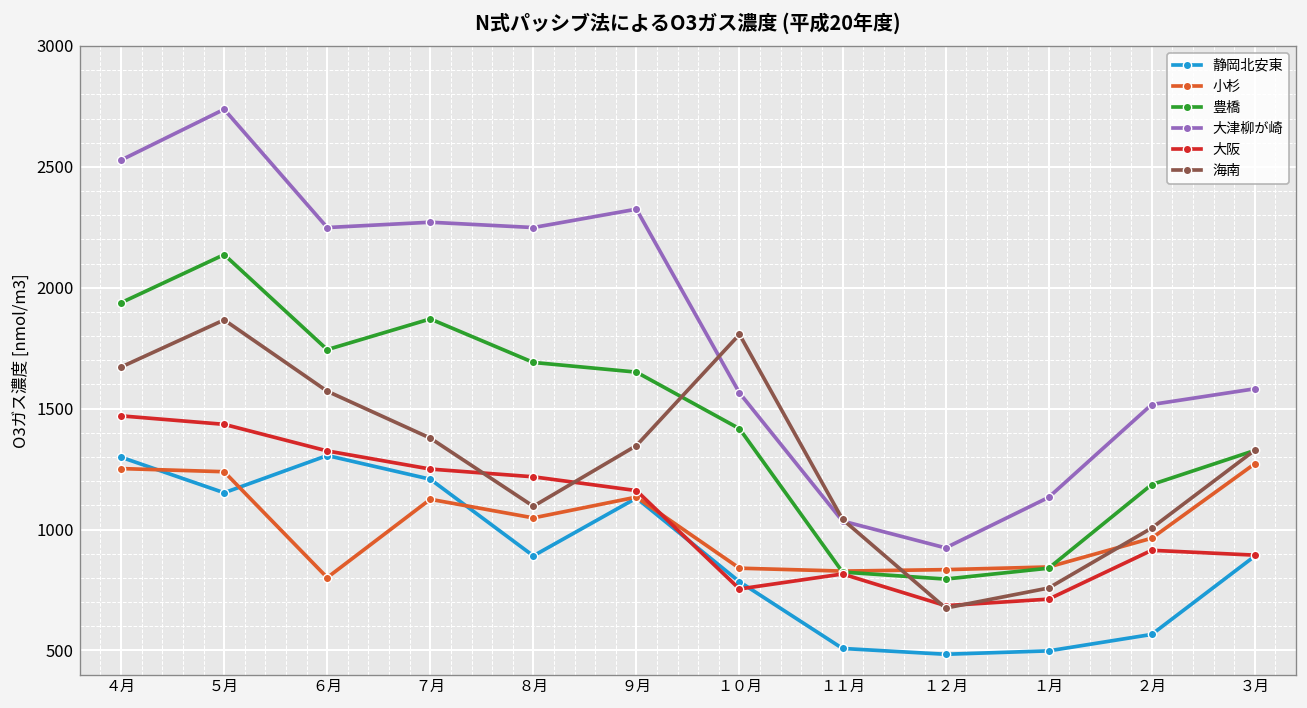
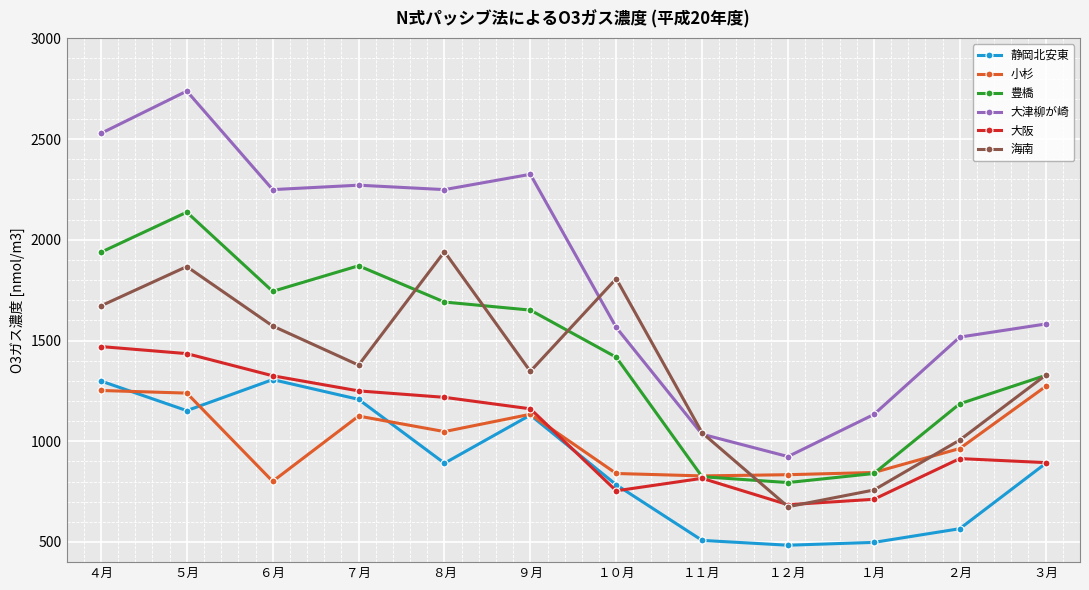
海南, ８月: 1100 -> 1940
